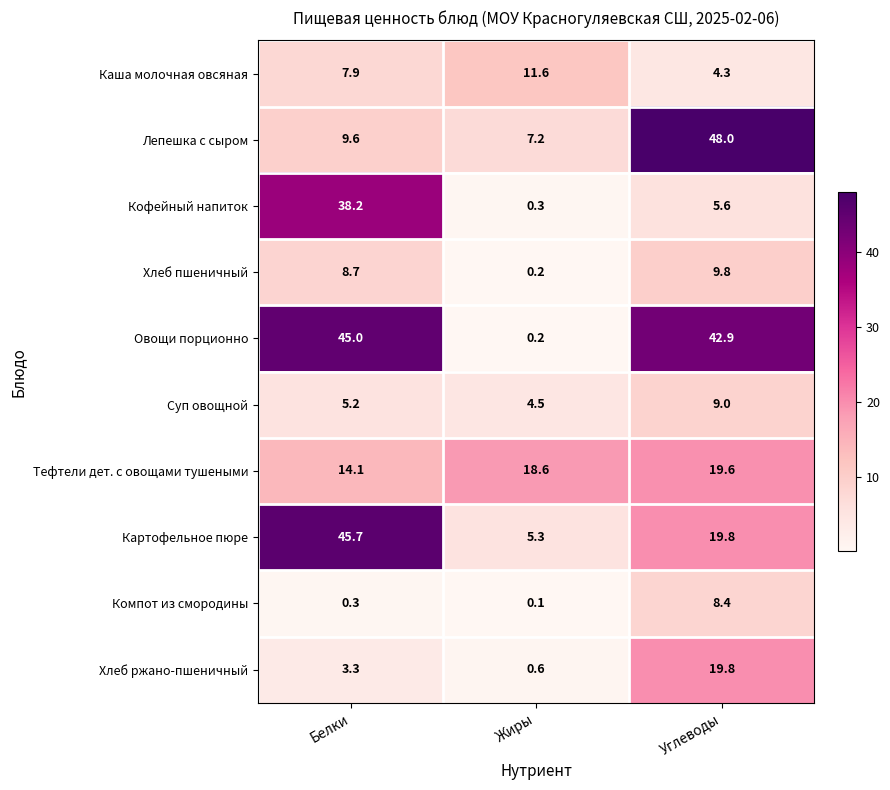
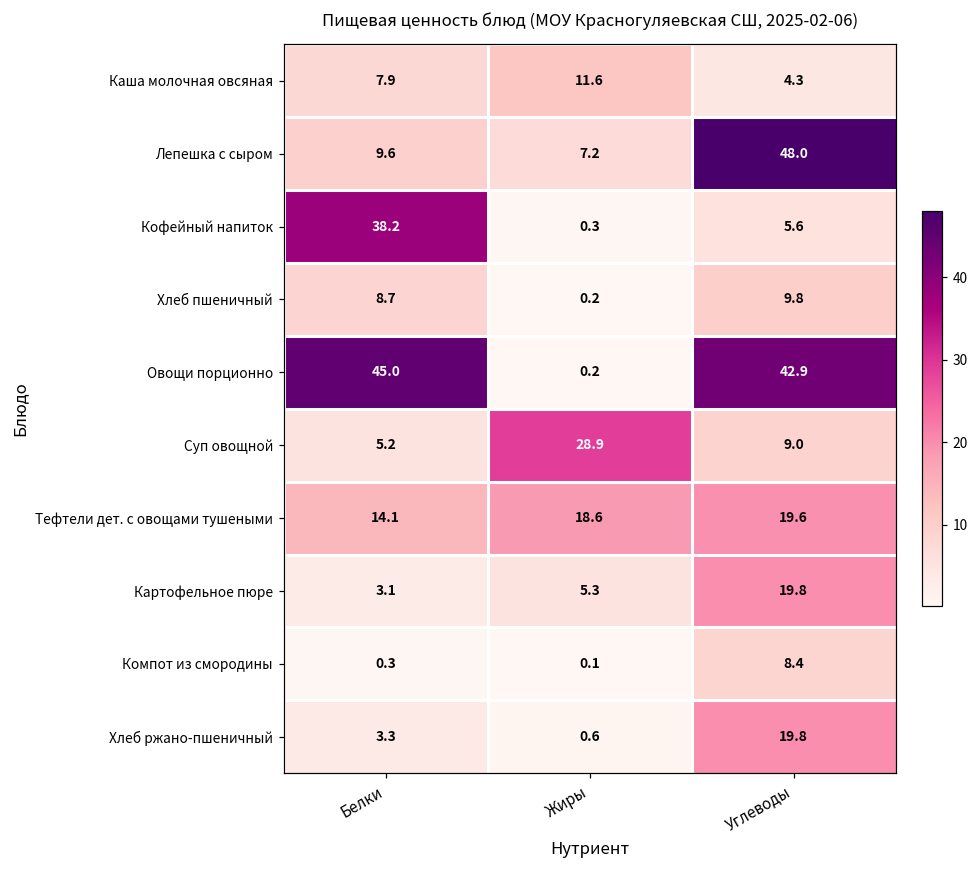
Суп овощной, Жиры: 4.5 -> 28.9
Картофельное пюре, Белки: 45.7 -> 3.1
